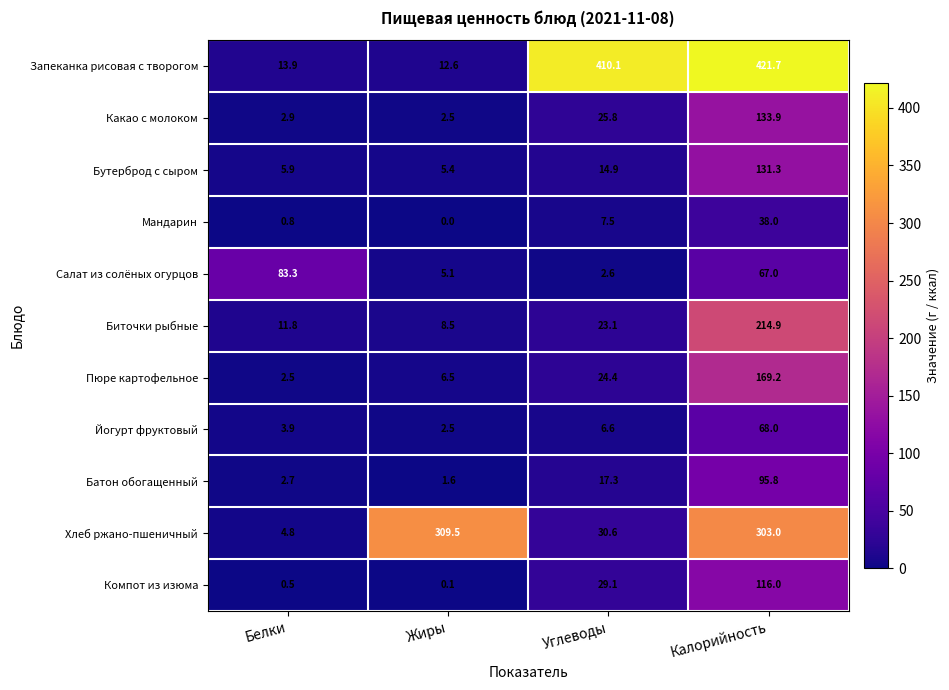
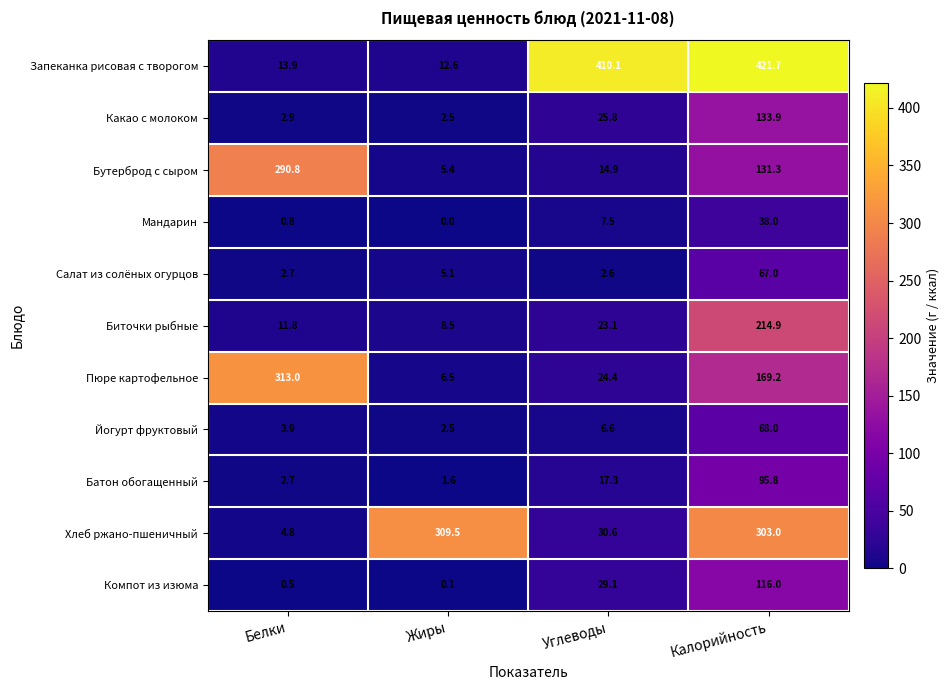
Бутерброд с сыром, Белки: 5.9 -> 290.8
Салат из солёных огурцов, Белки: 83.3 -> 2.7
Пюре картофельное, Белки: 2.5 -> 313.0
